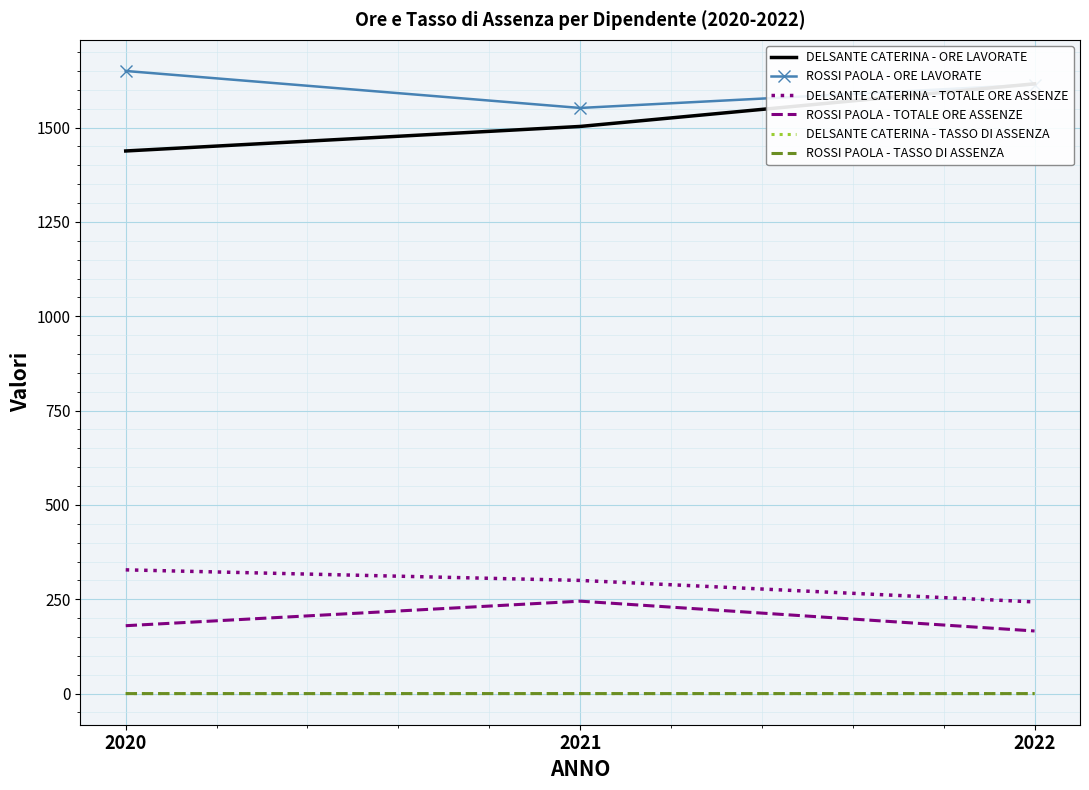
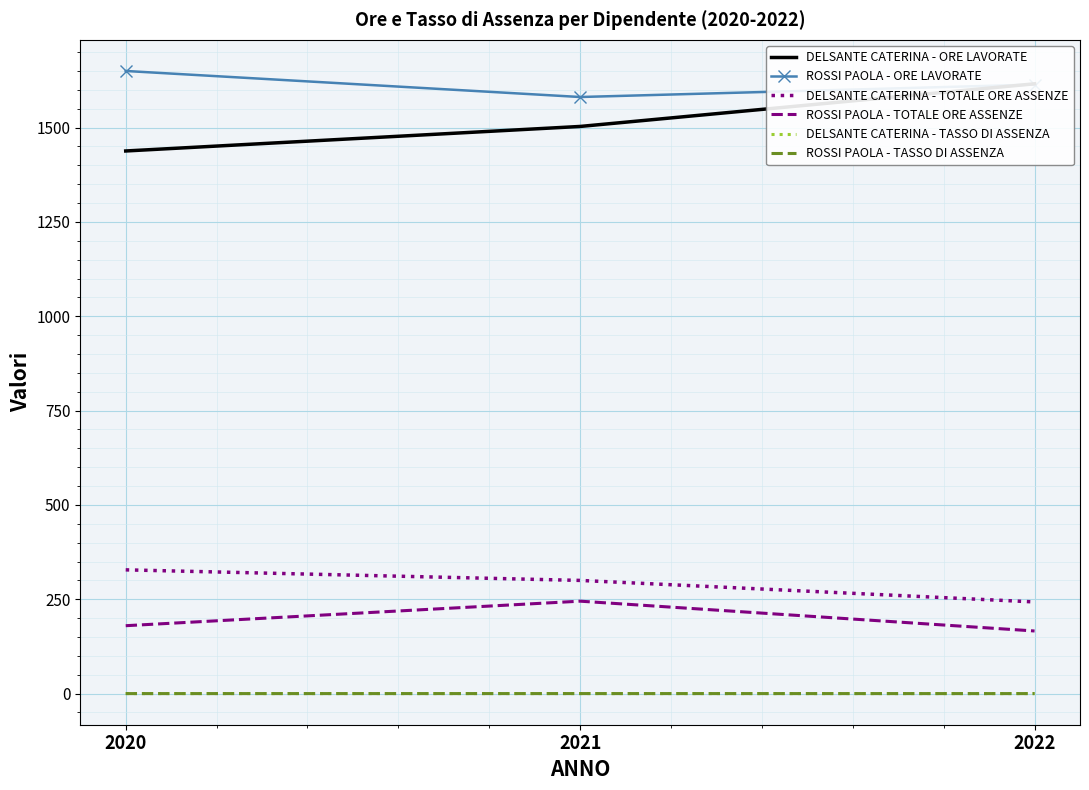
ROSSI PAOLA - ORE LAVORATE, 2021: 1550 -> 1580
